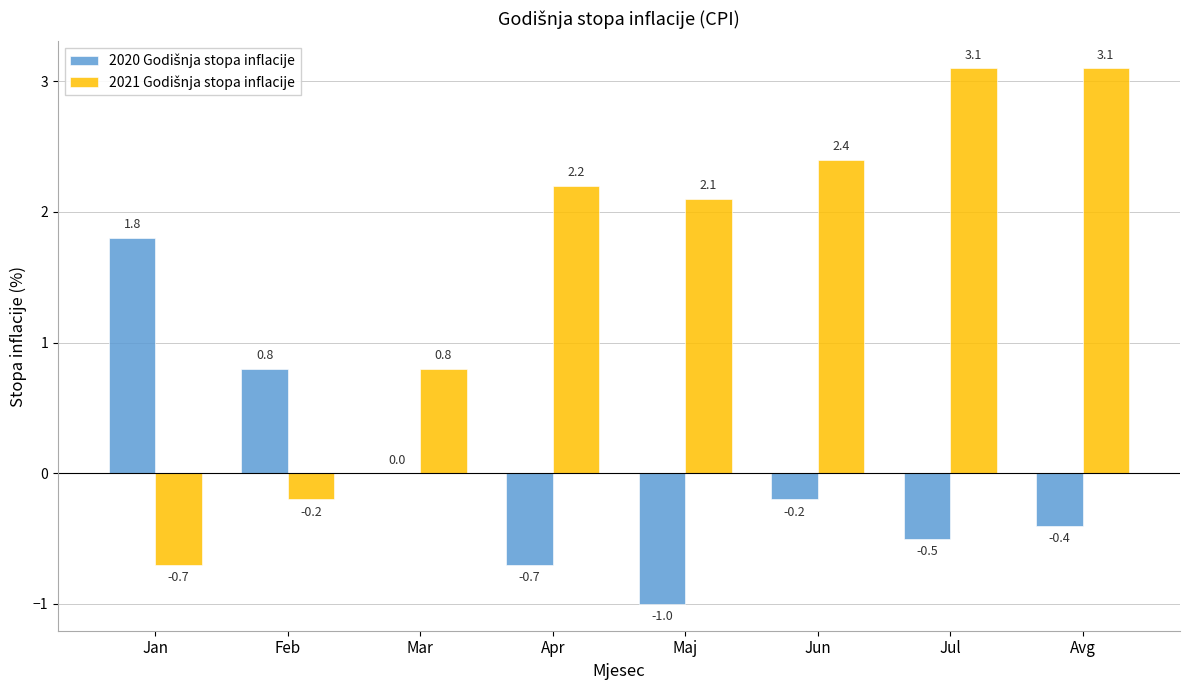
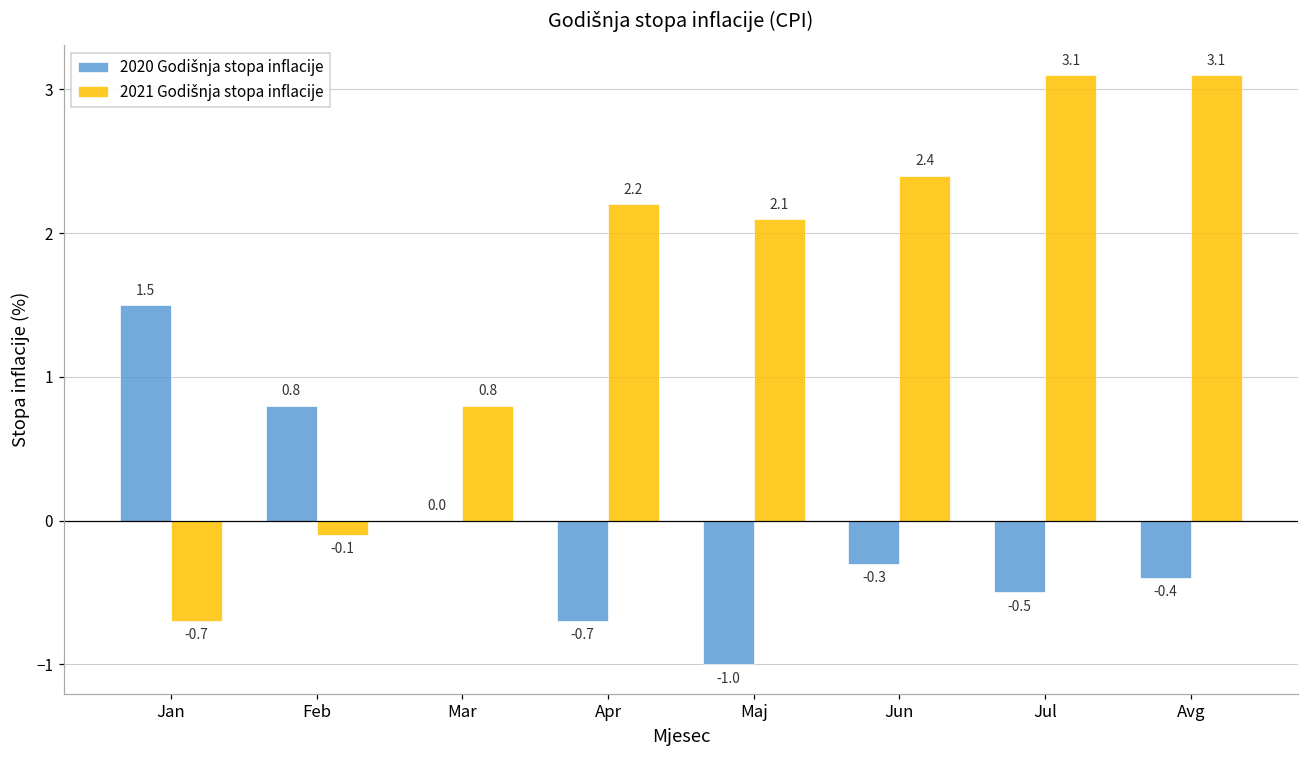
2020 Godišnja stopa inflacije, Jan: 1.8 -> 1.5
2021 Godišnja stopa inflacije, Feb: -0.2 -> -0.1
2020 Godišnja stopa inflacije, Jun: -0.2 -> -0.3
